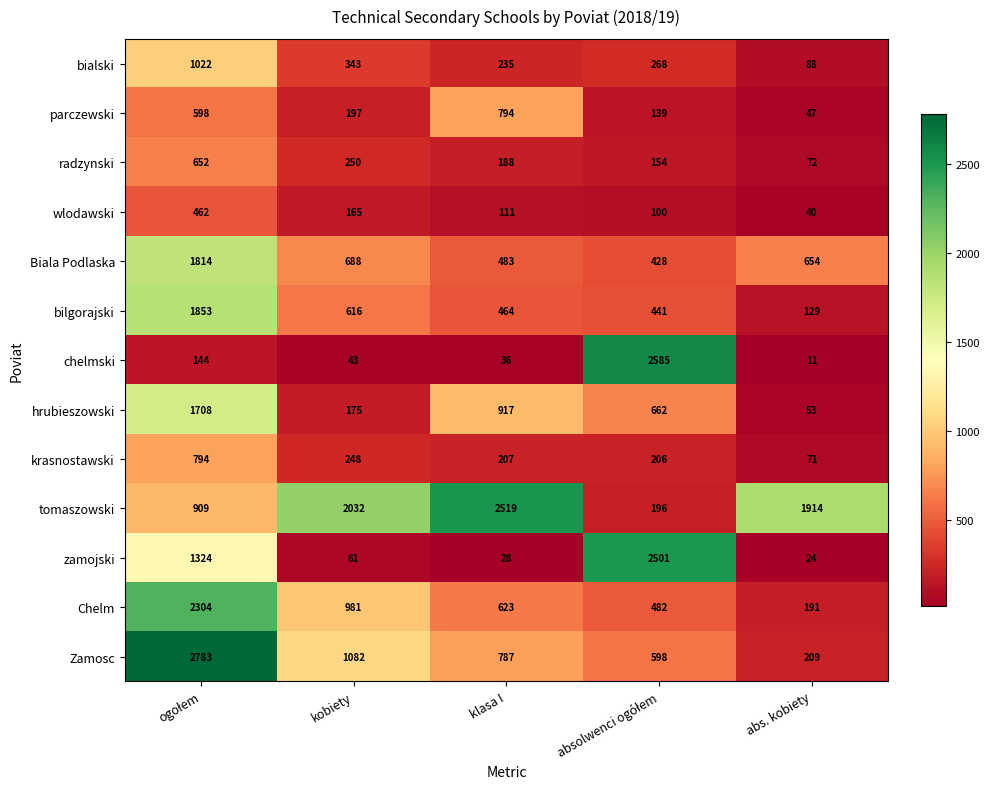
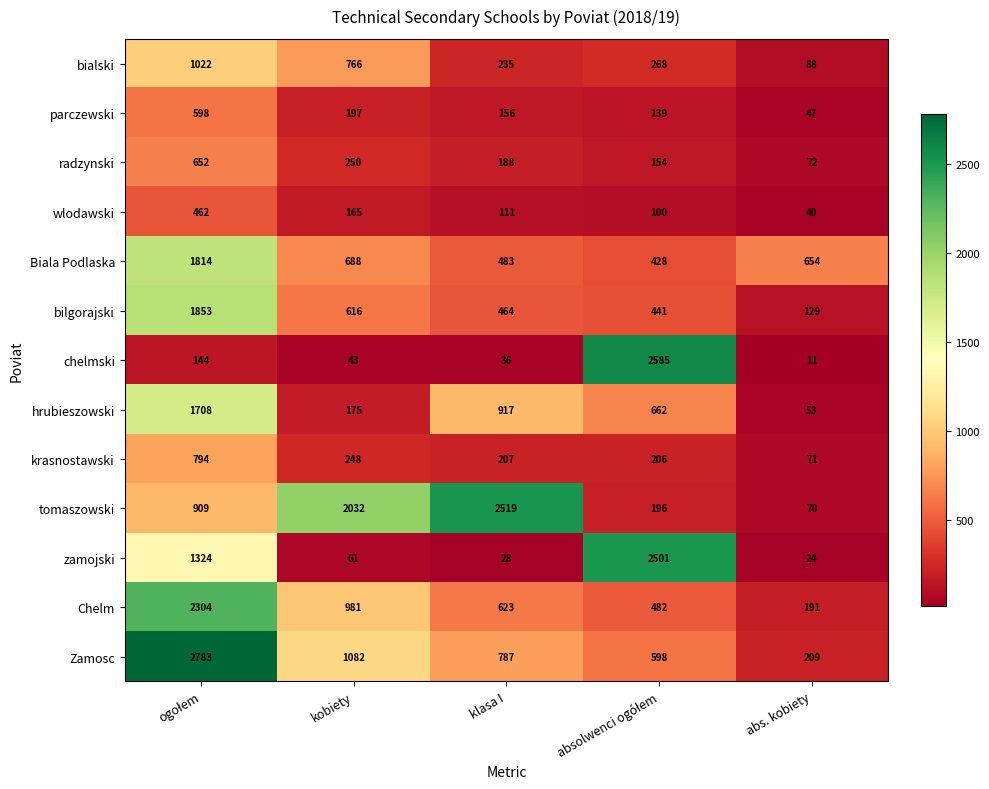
bialski, kobiety: 343 -> 766
parczewski, klasa I: 794 -> 156
tomaszowski, abs. kobiety: 1914 -> 70
